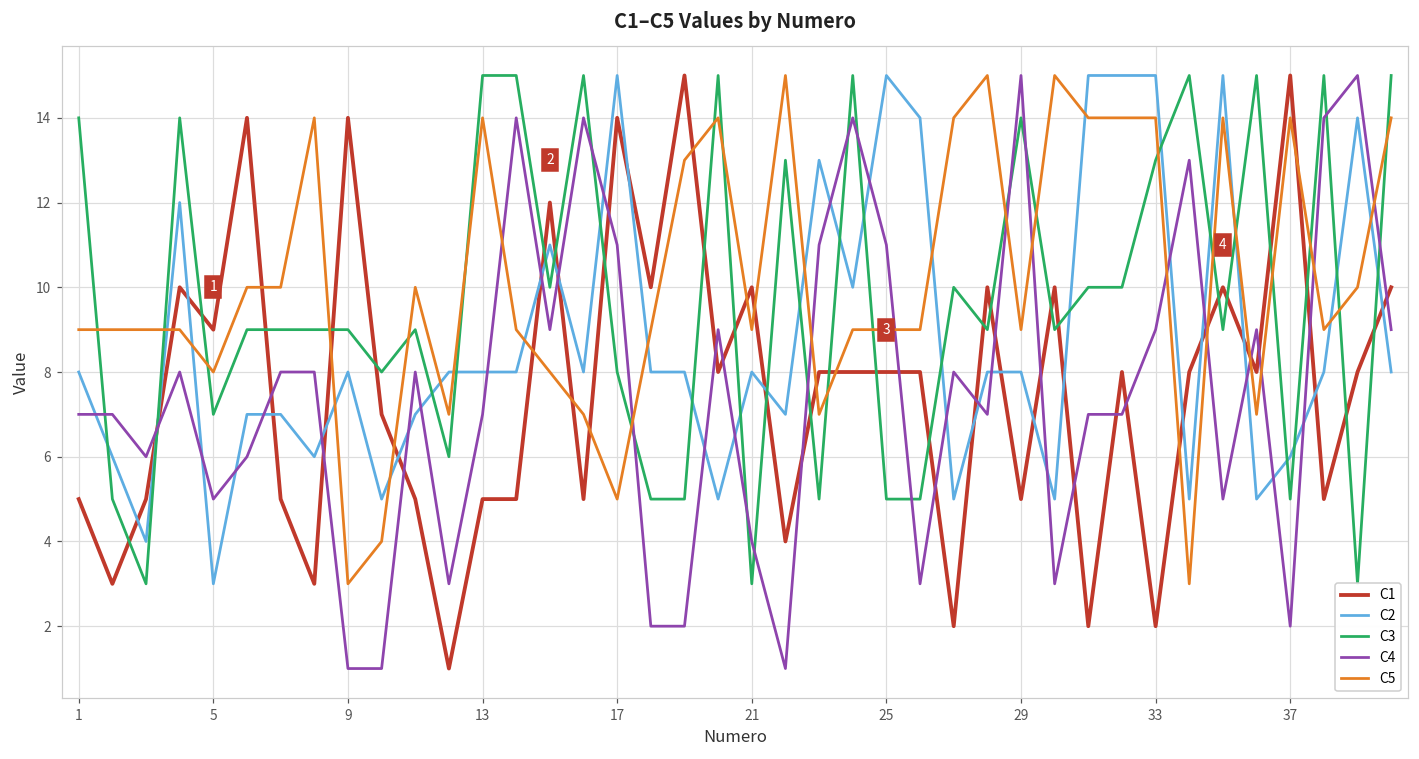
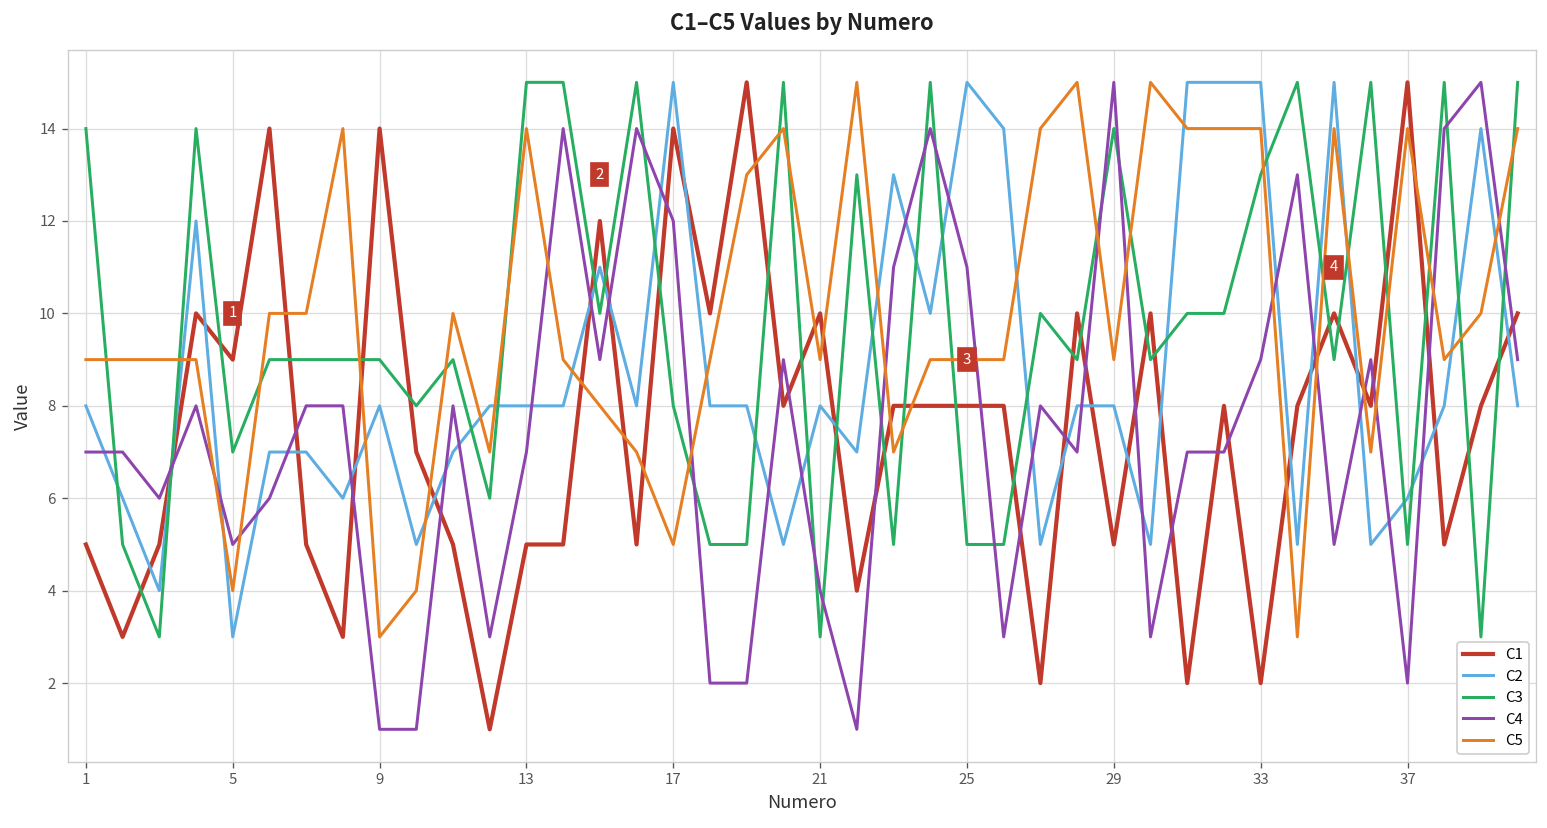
C5, 5: 8 -> 4
C4, 17: 11 -> 12
